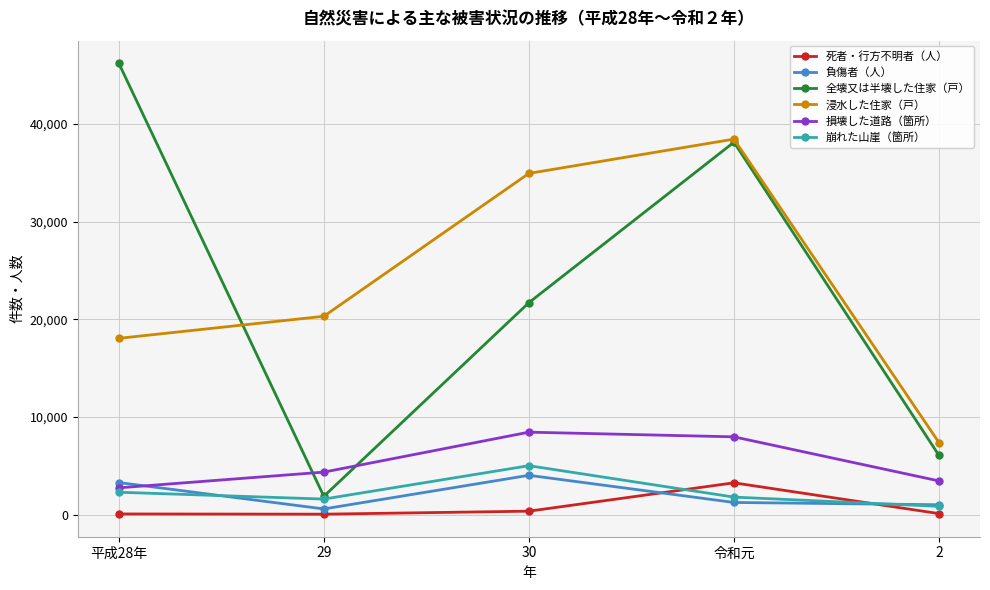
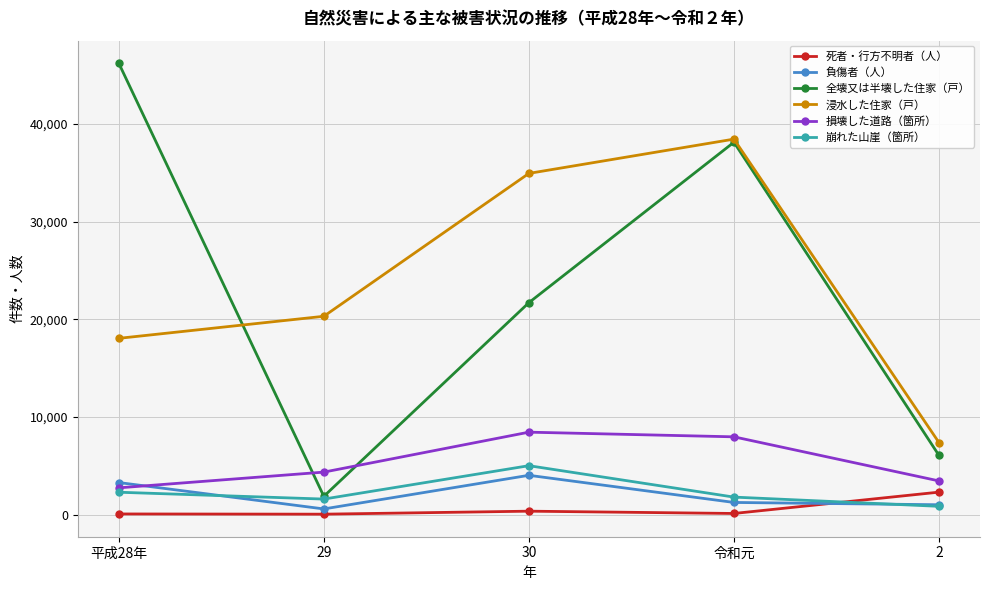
死者・行方不明者（人）, 令和元: 3,000 -> 0
死者・行方不明者（人）, 2: 0 -> 2,000
